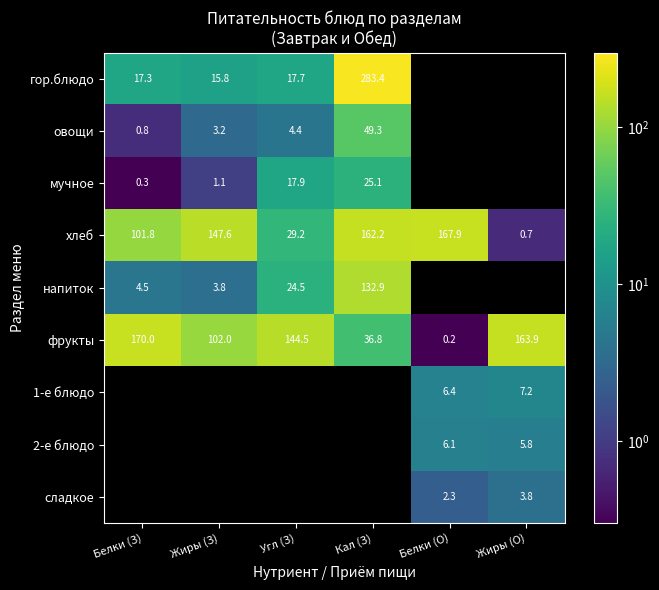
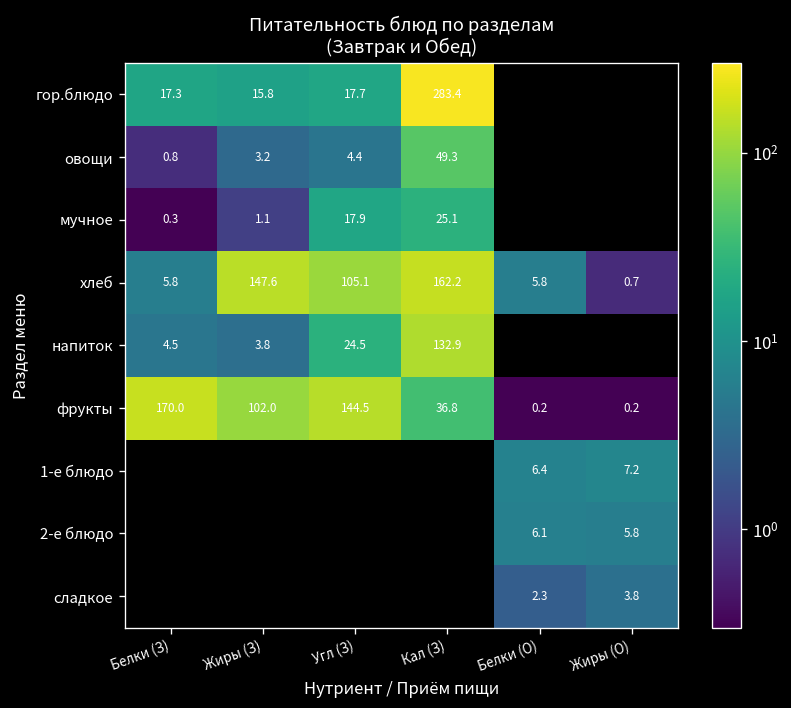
хлеб, Белки (З): 101.8 -> 5.8
хлеб, Угл (З): 29.2 -> 105.1
хлеб, Белки (О): 167.9 -> 5.8
фрукты, Жиры (О): 163.9 -> 0.2
